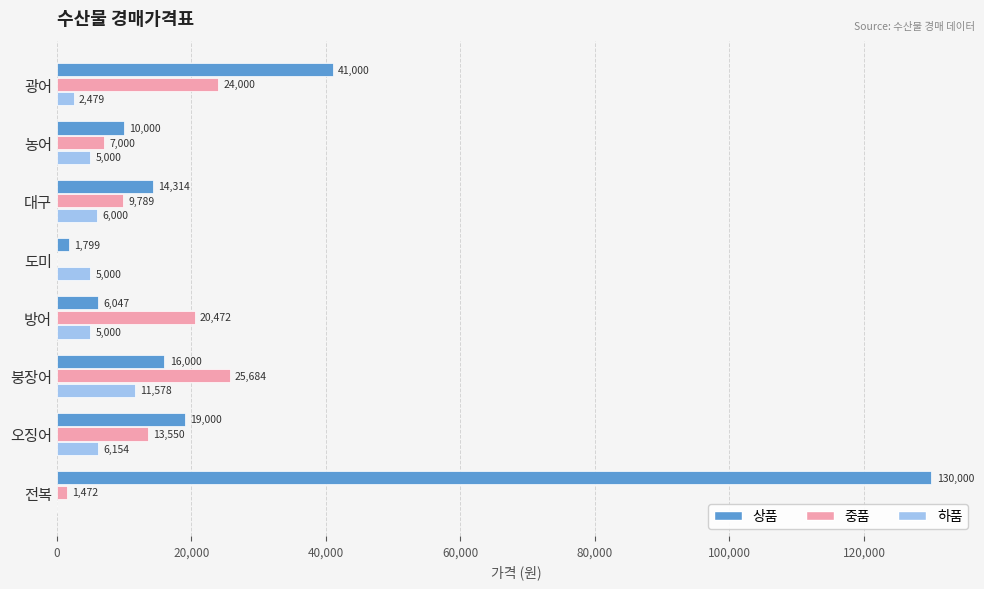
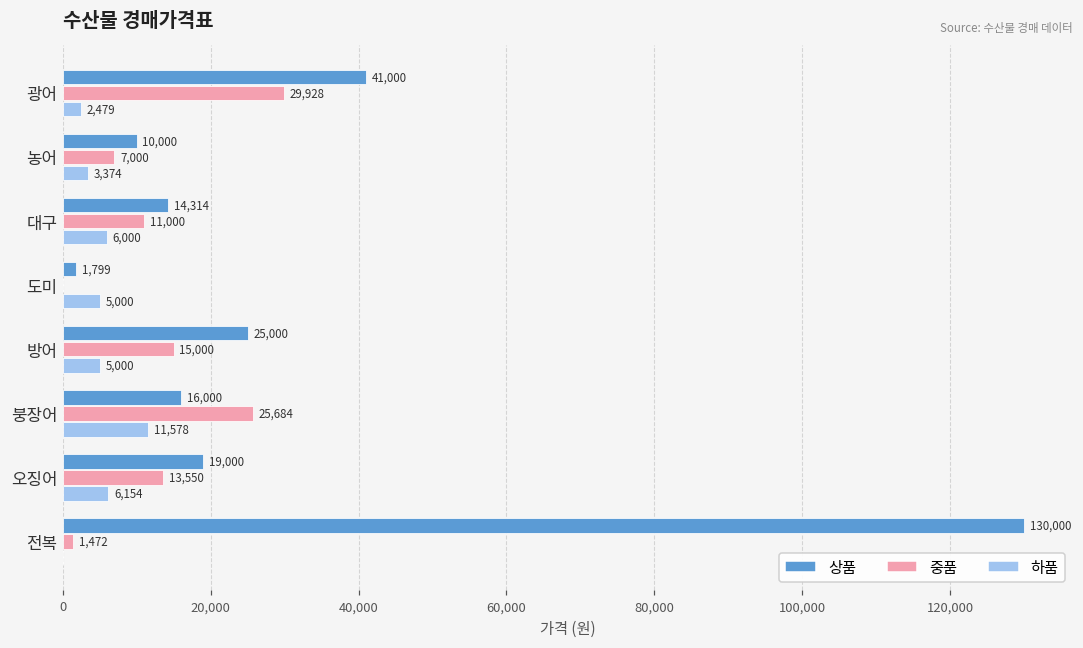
중품, 광어: 24,000 -> 29,928
하품, 농어: 5,000 -> 3,374
중품, 대구: 9,789 -> 11,000
상품, 방어: 6,047 -> 25,000
중품, 방어: 20,472 -> 15,000
